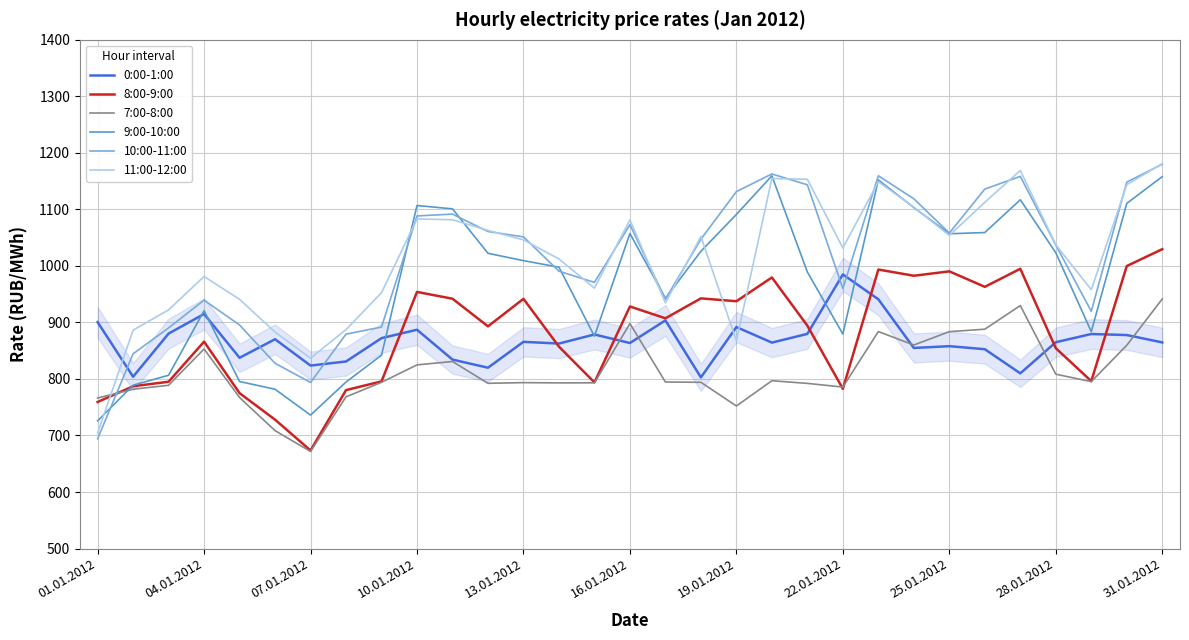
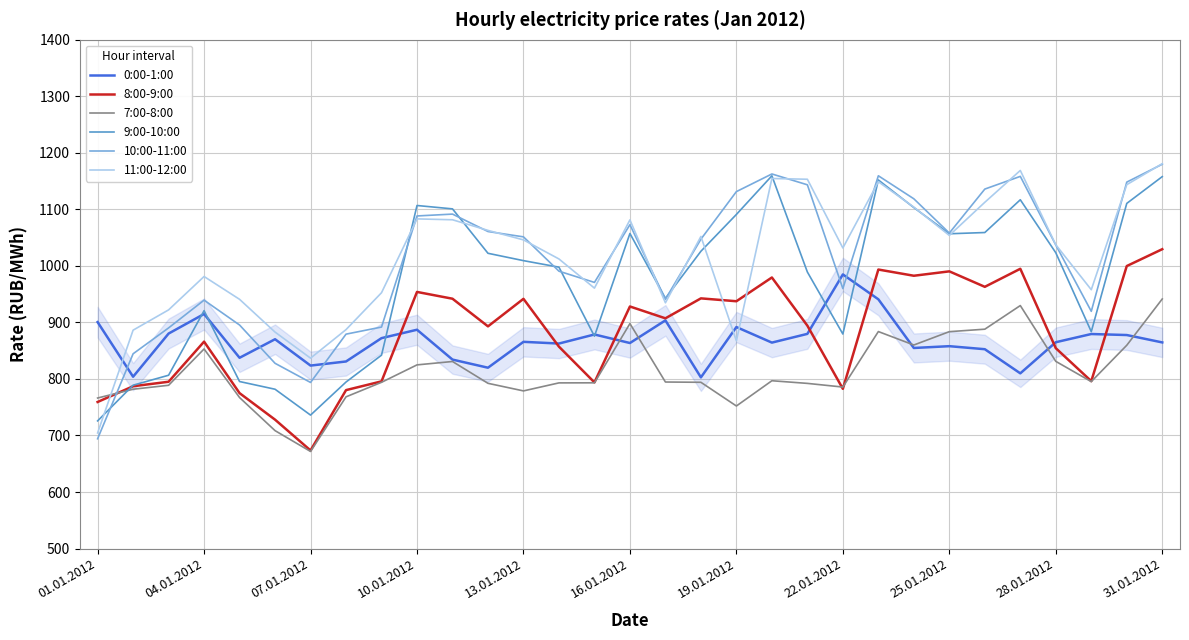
7:00-8:00, 13.01.2012: 790 -> 780
7:00-8:00, 28.01.2012: 810 -> 830
